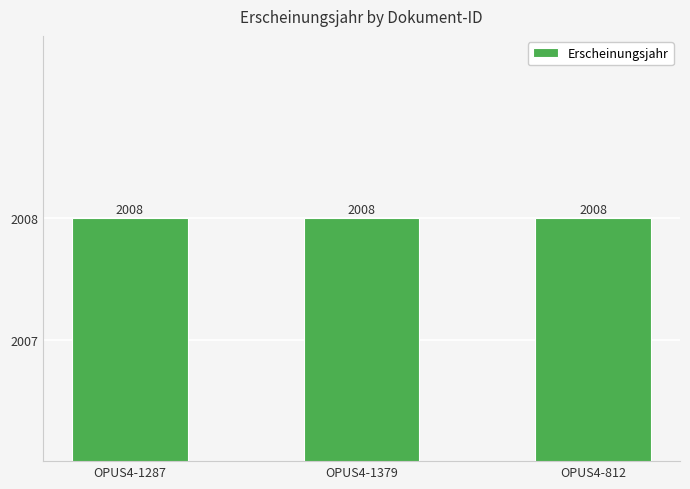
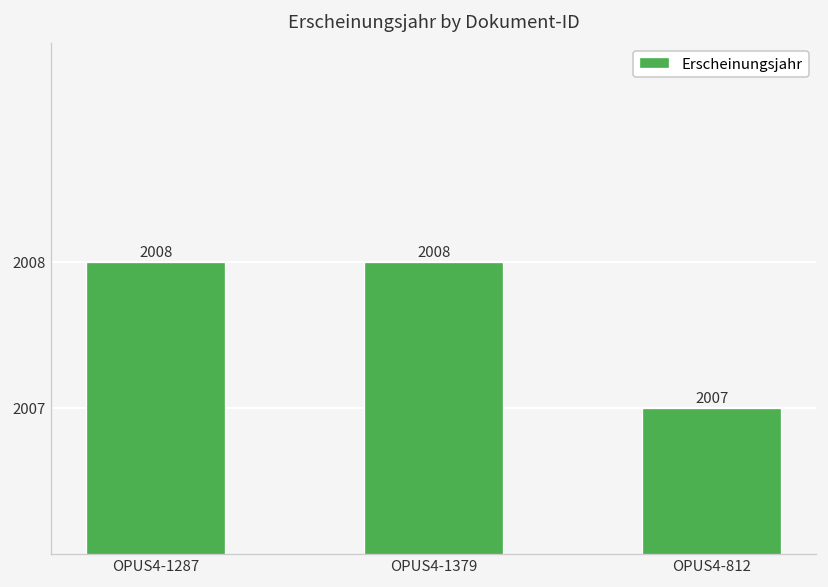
OPUS4-812: 2008 -> 2007
